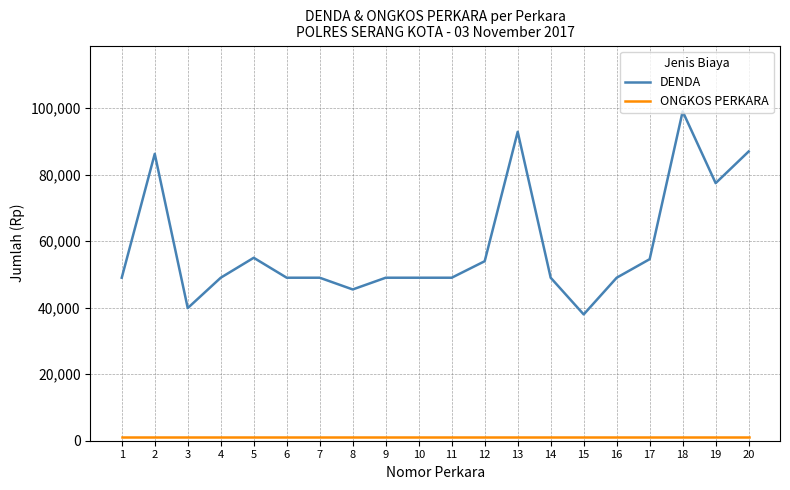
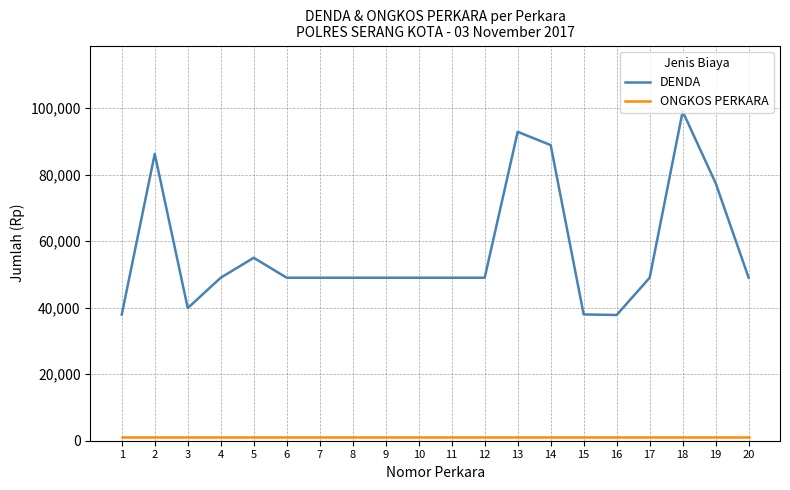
DENDA, 1: 49,000 -> 38,000
DENDA, 8: 45,000 -> 49,000
DENDA, 12: 54,000 -> 49,000
DENDA, 14: 49,000 -> 89,000
DENDA, 16: 49,000 -> 38,000
DENDA, 17: 55,000 -> 49,000
DENDA, 20: 87,000 -> 49,000
